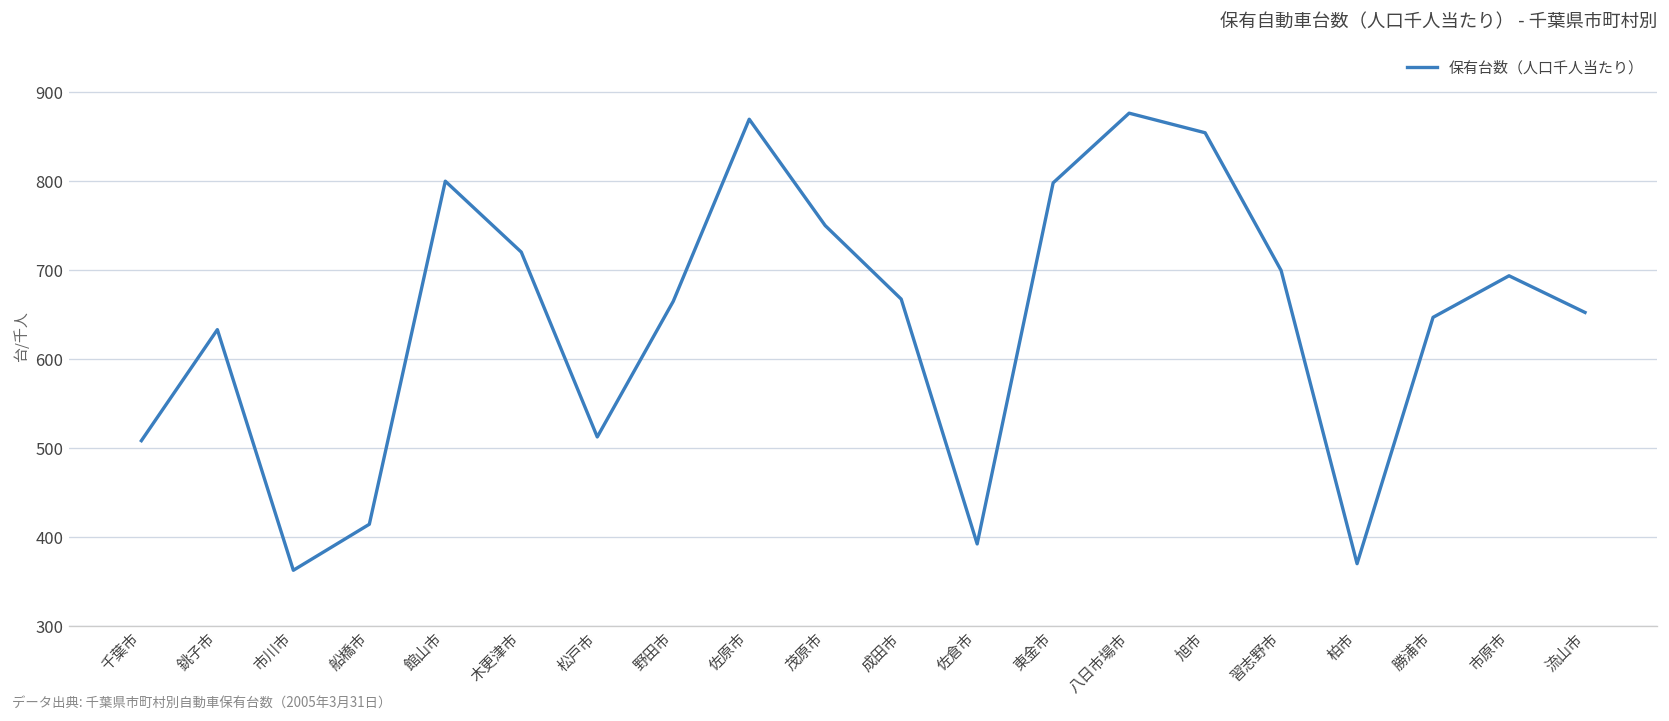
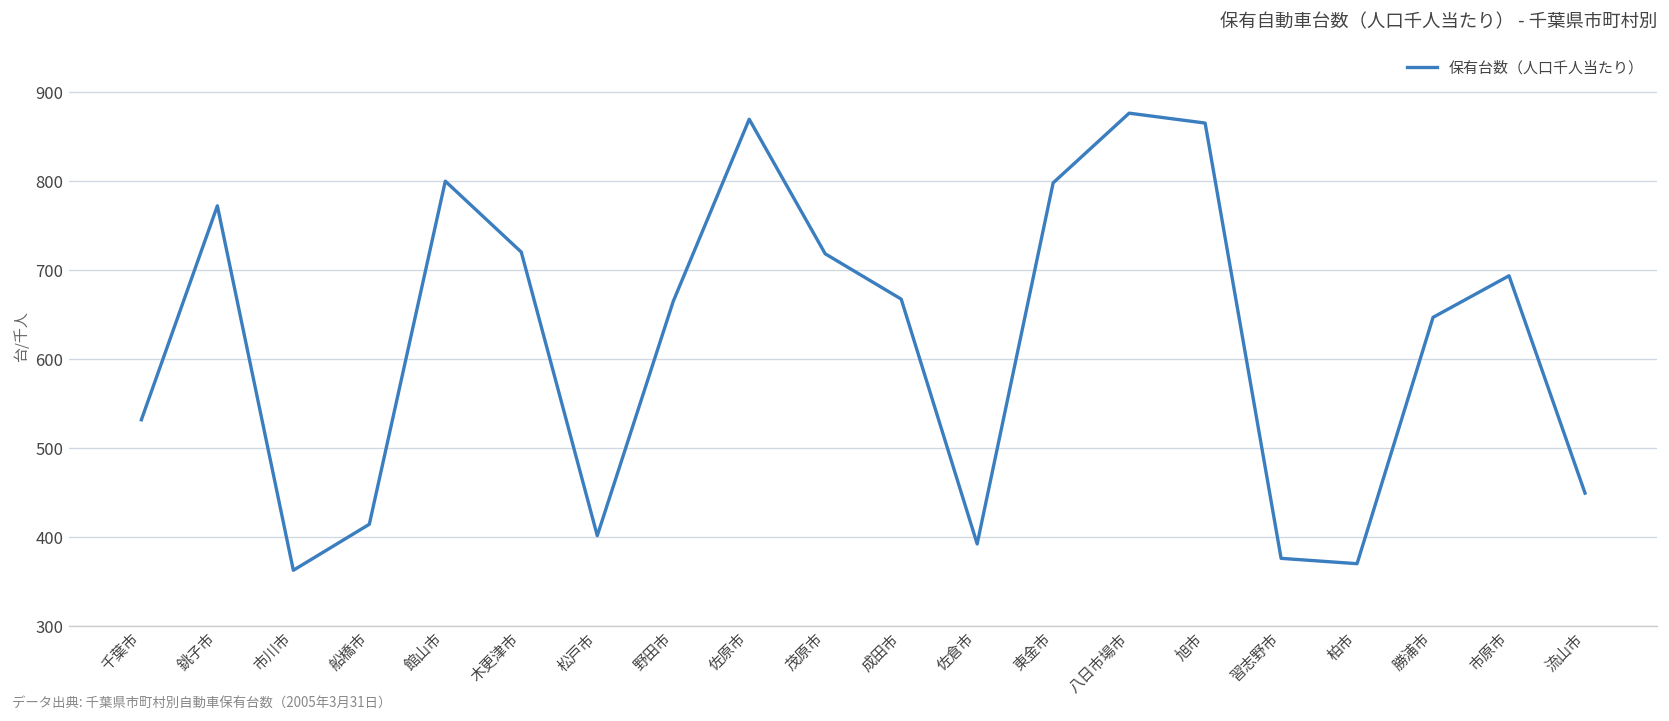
千葉市: 510 -> 530
銚子市: 630 -> 770
松戸市: 510 -> 400
茂原市: 750 -> 720
旭市: 850 -> 870
習志野市: 700 -> 380
流山市: 650 -> 450
